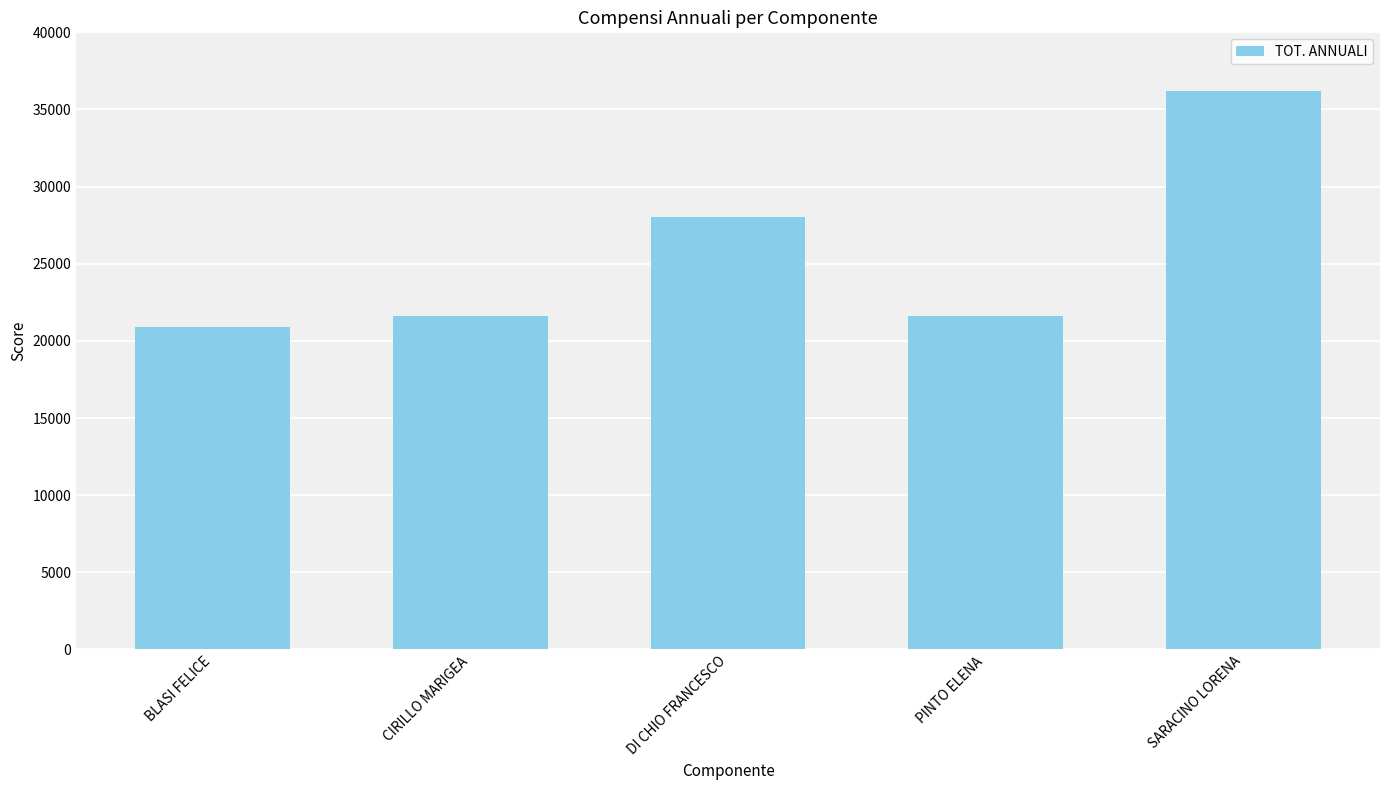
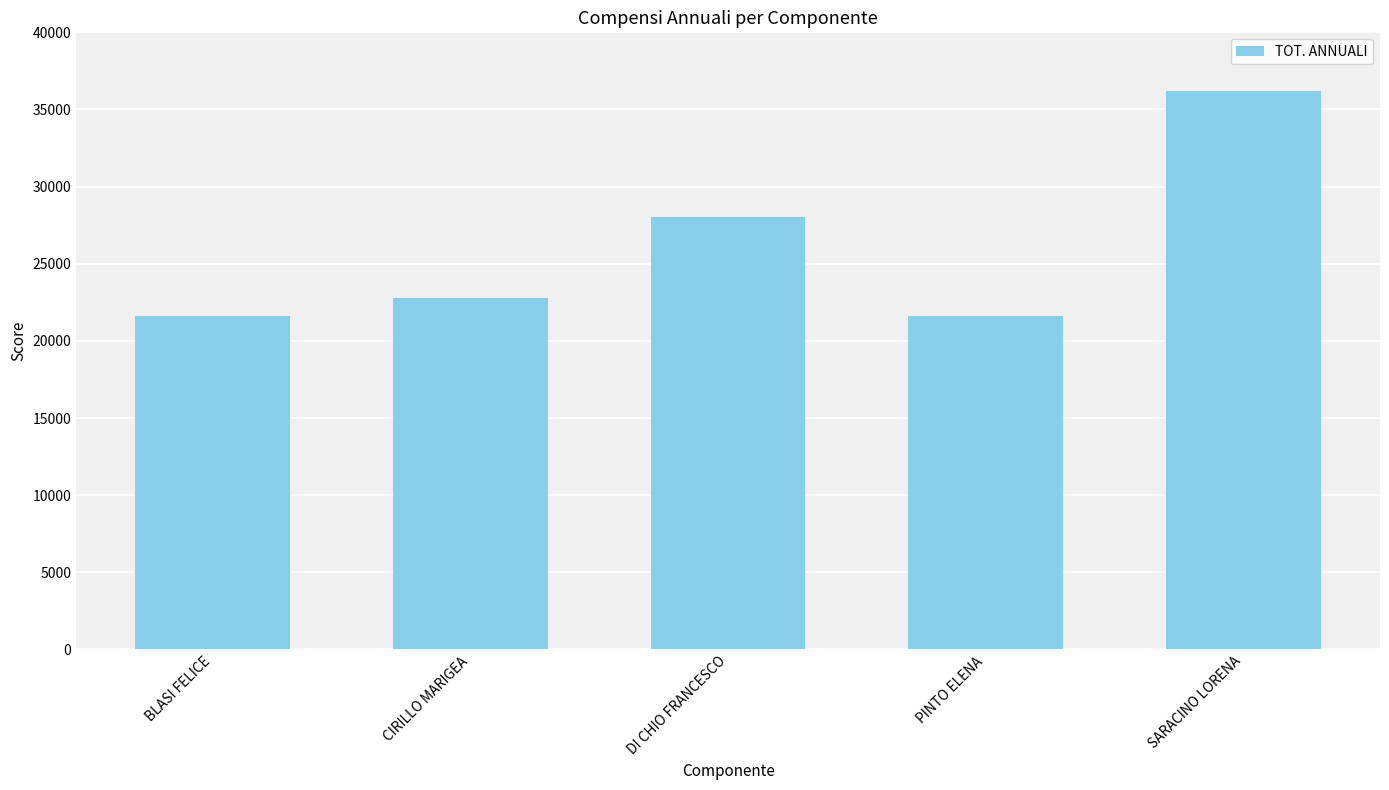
BLASI FELICE: 20900 -> 21600
CIRILLO MARIGEA: 21600 -> 22800
